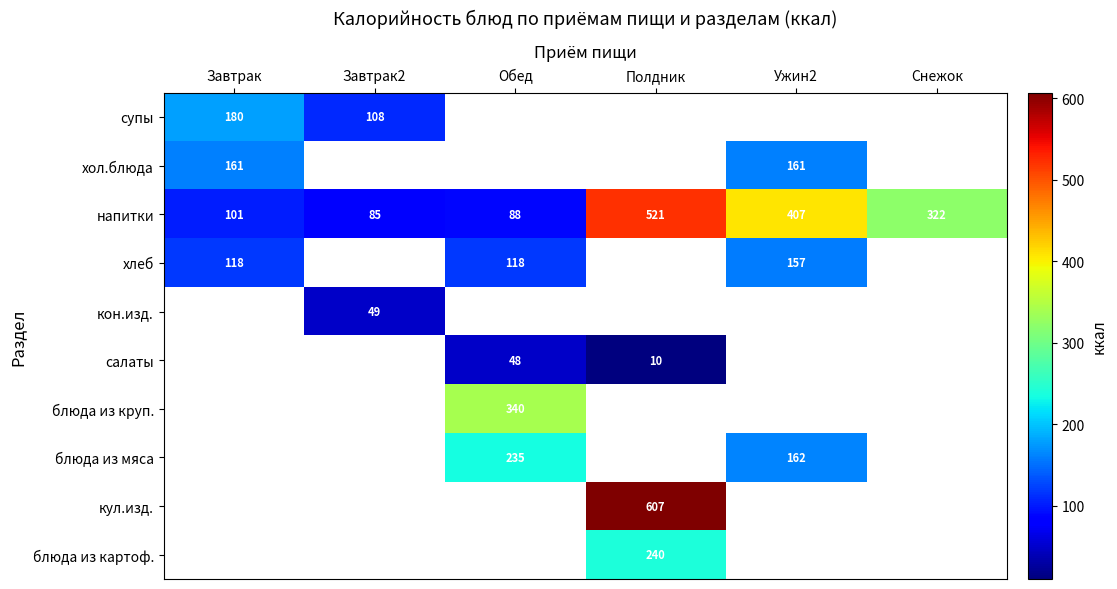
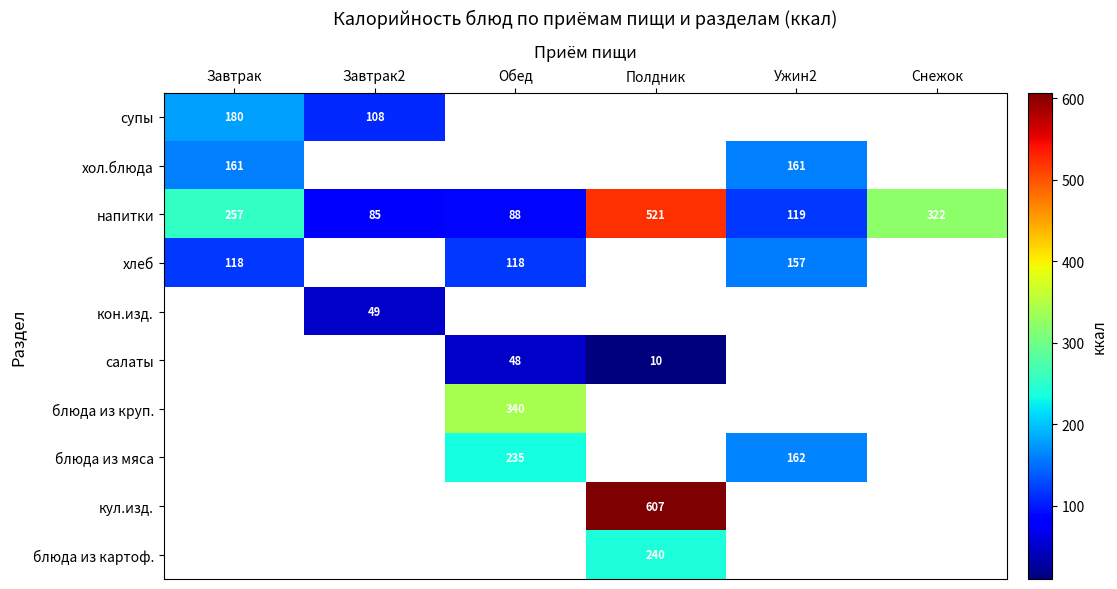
напитки, Завтрак: 101 -> 257
напитки, Ужин2: 407 -> 119
